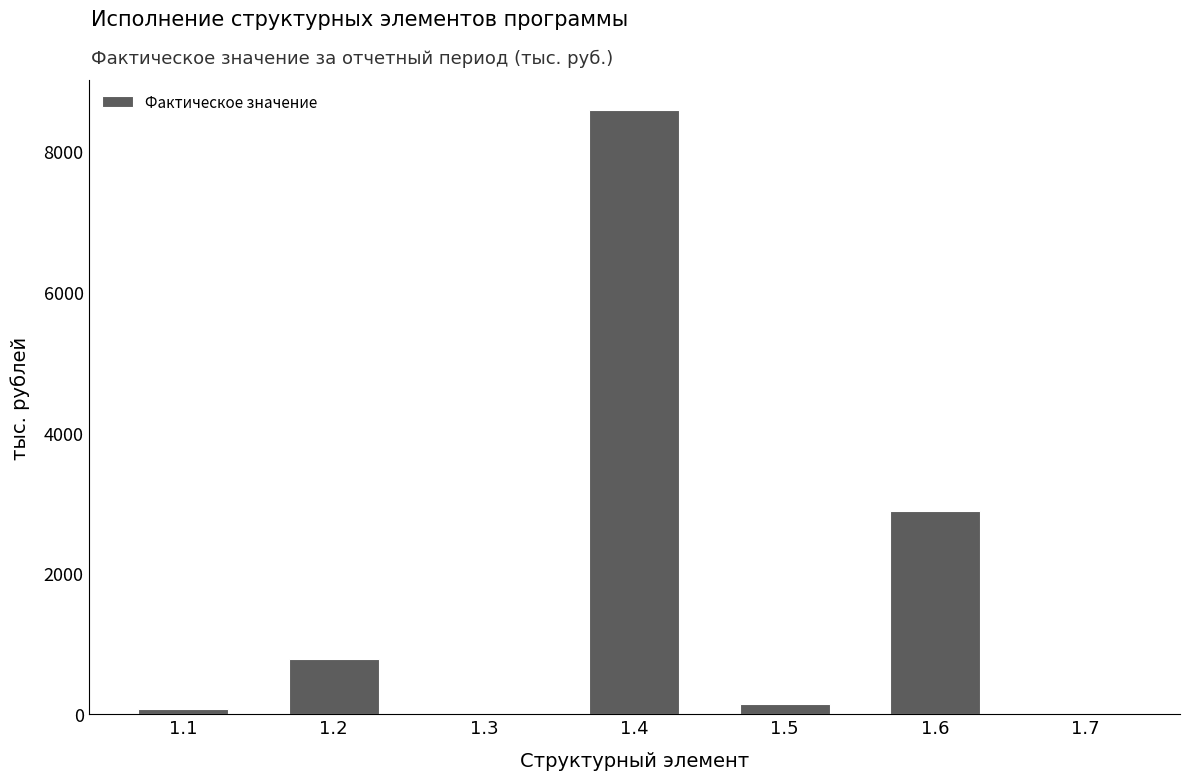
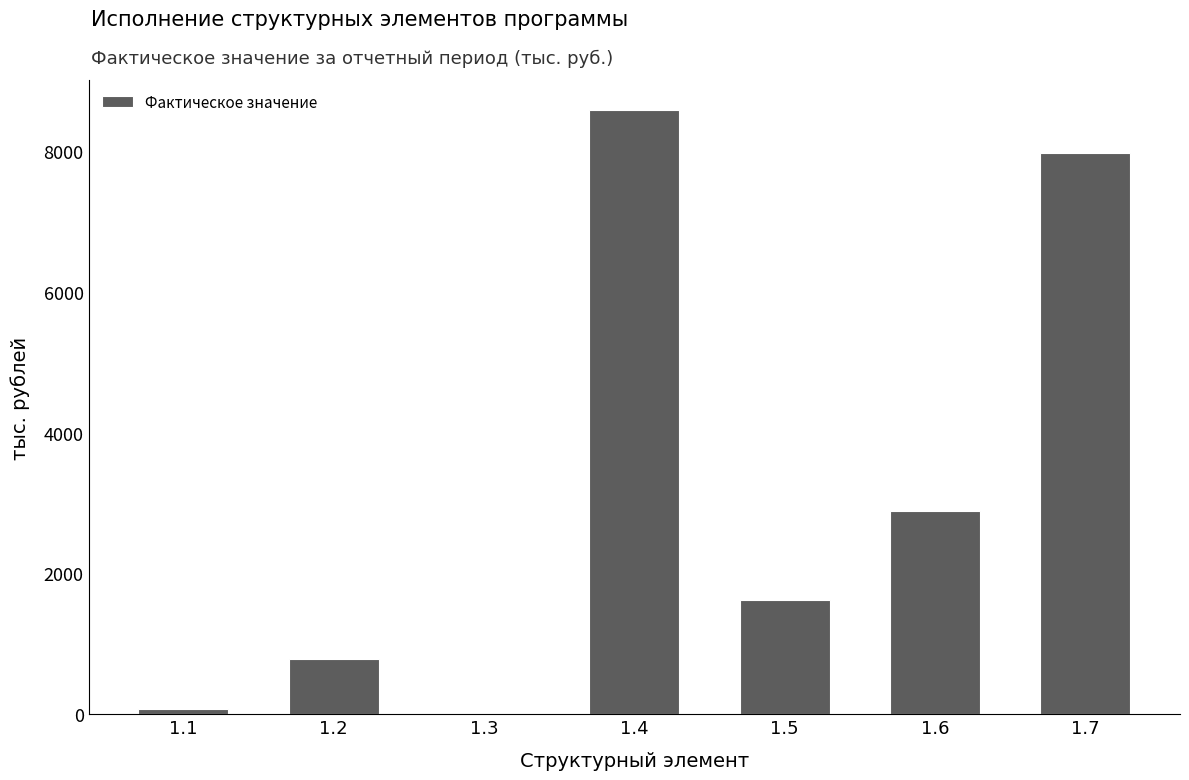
1.5: 100 -> 1600
1.7: 0 -> 8000
